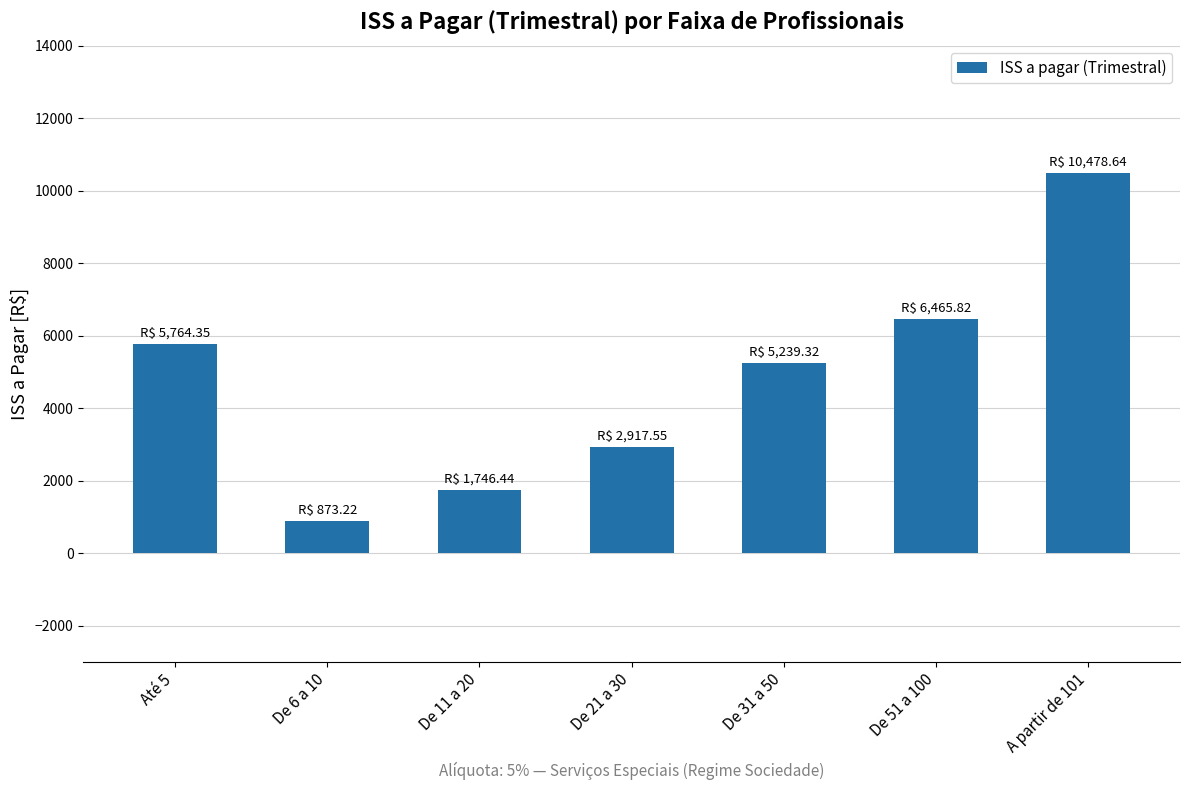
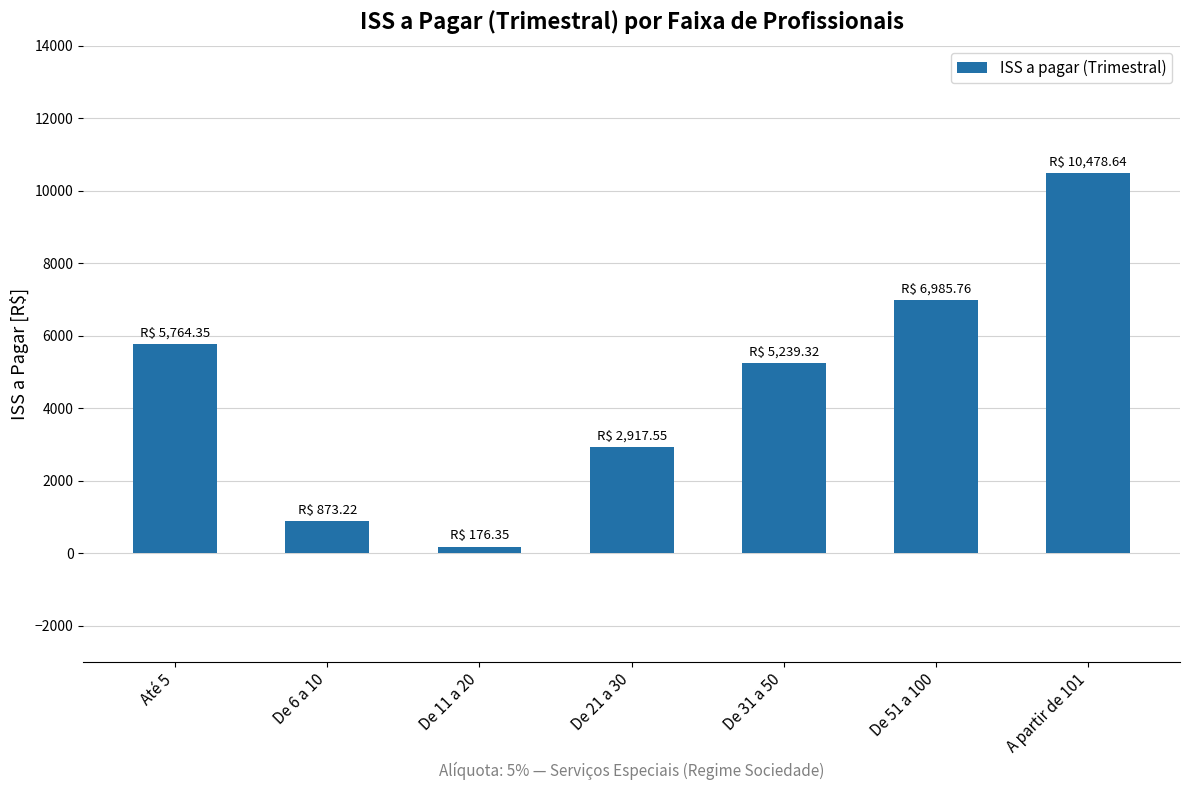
De 11 a 20: 1,746.44 -> 176.35
De 51 a 100: 6,465.82 -> 6,985.76
